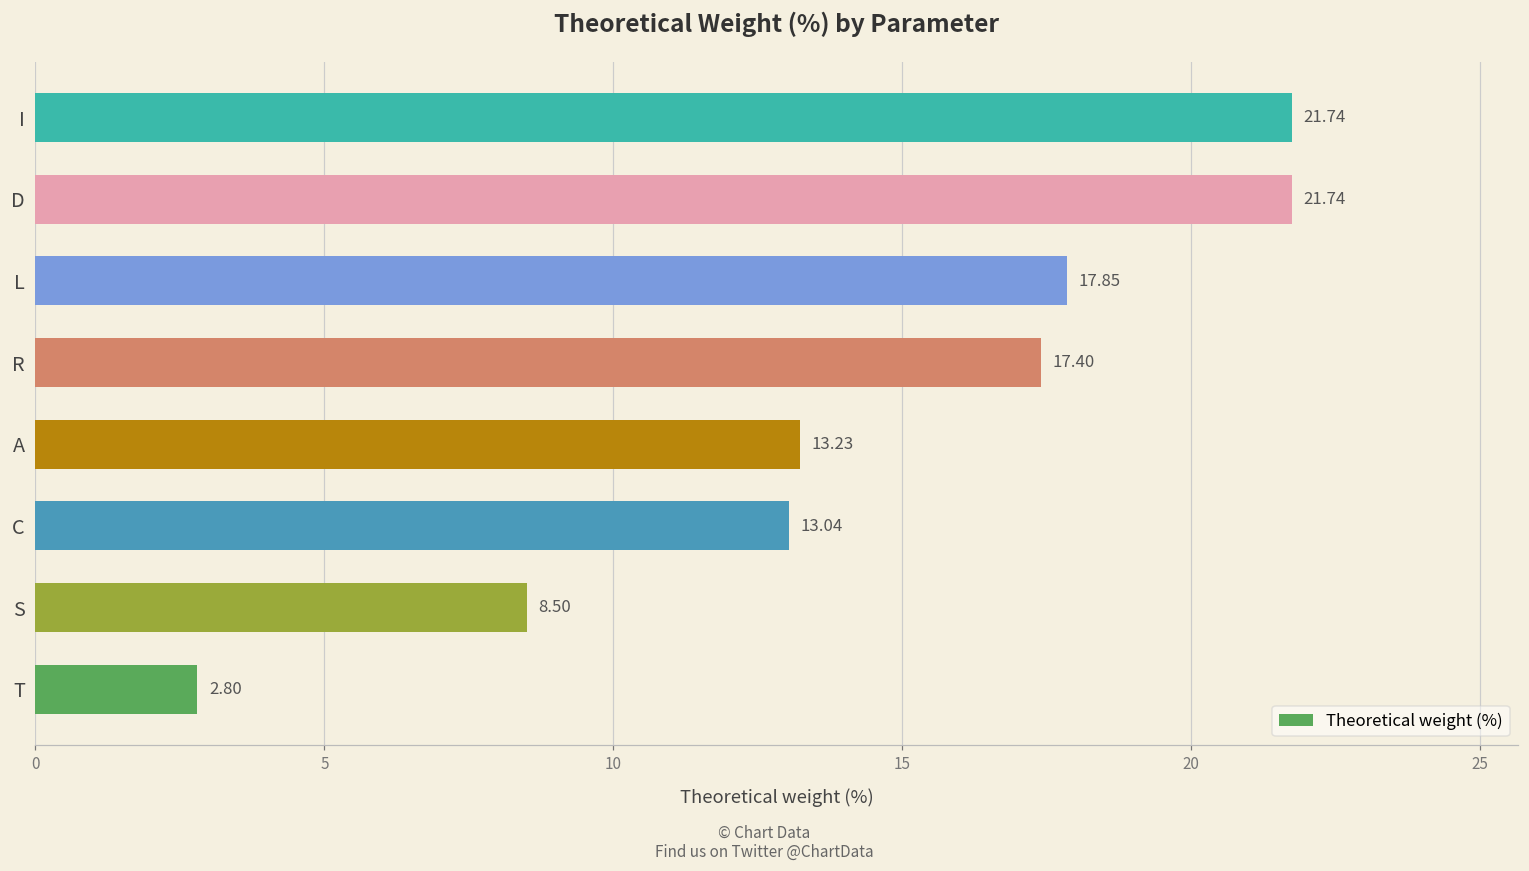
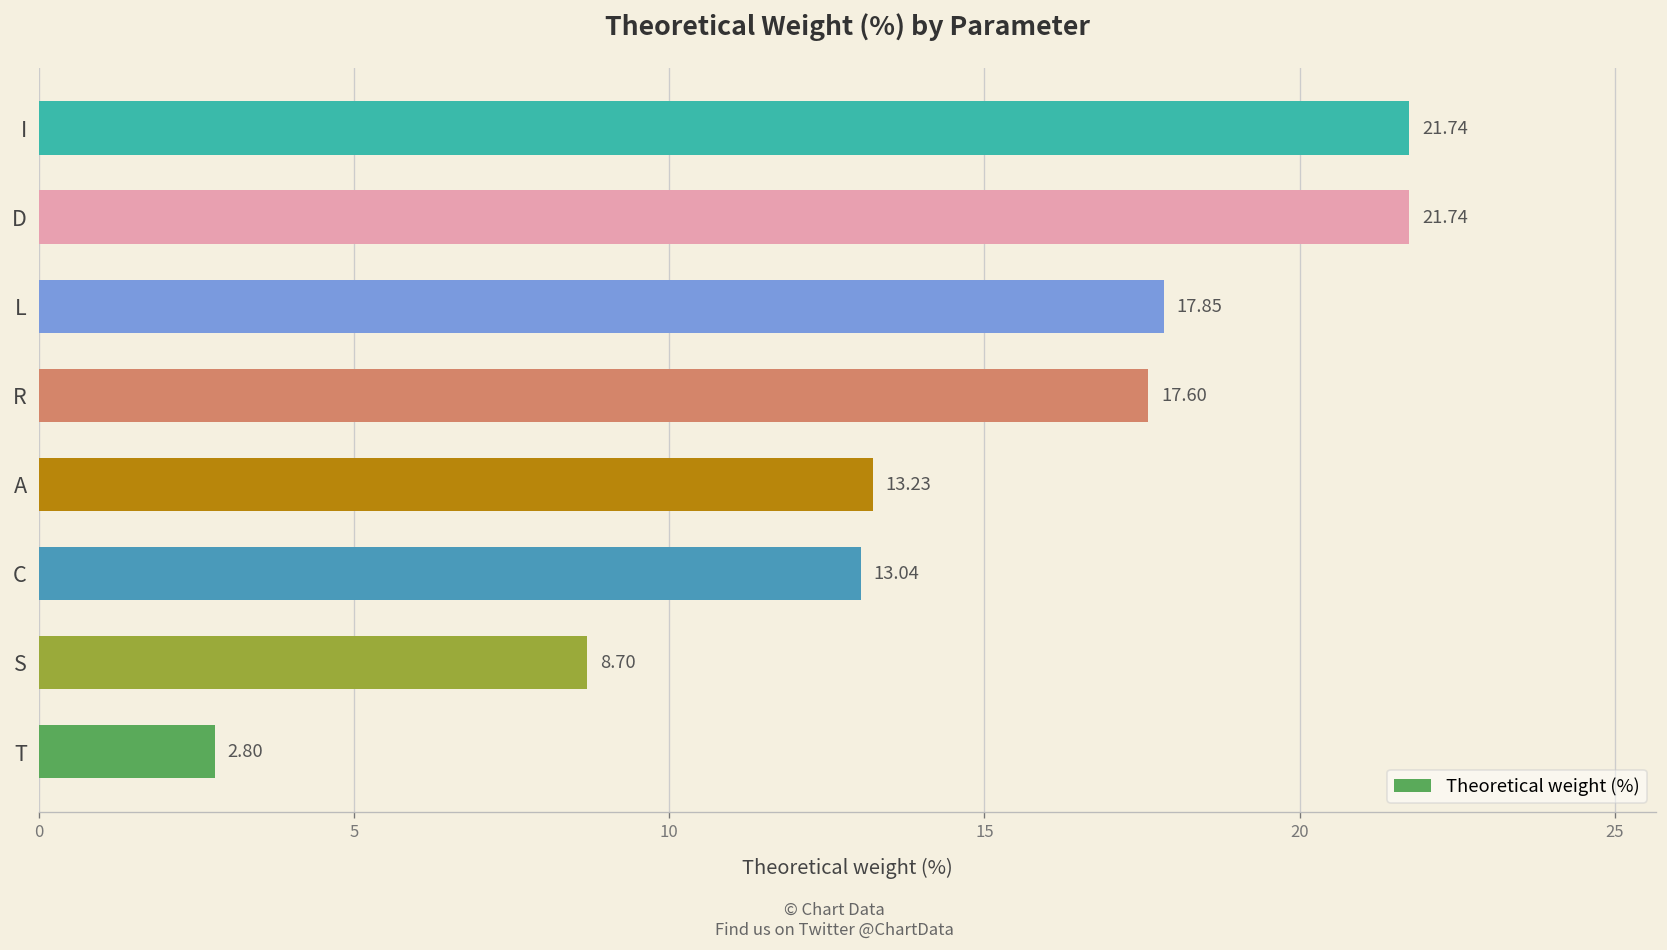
R: 17.40 -> 17.60
S: 8.50 -> 8.70
